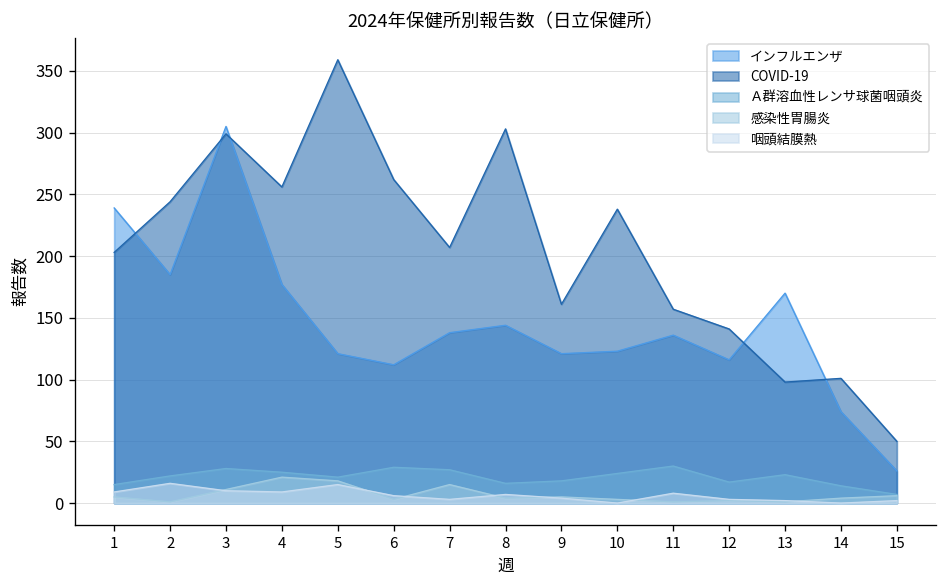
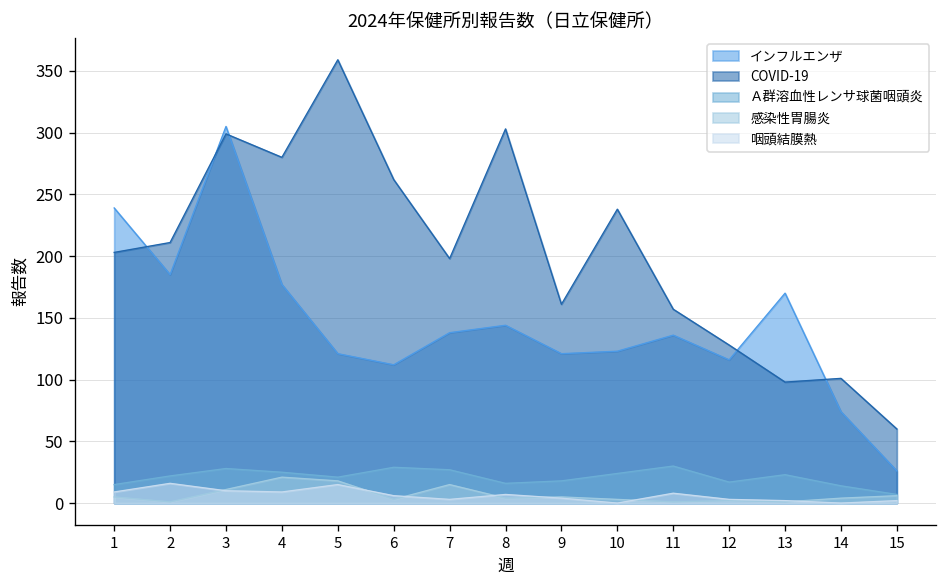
COVID-19, 2: 244 -> 211
COVID-19, 4: 256 -> 280
COVID-19, 7: 207 -> 198
COVID-19, 12: 141 -> 128
COVID-19, 15: 50 -> 60
